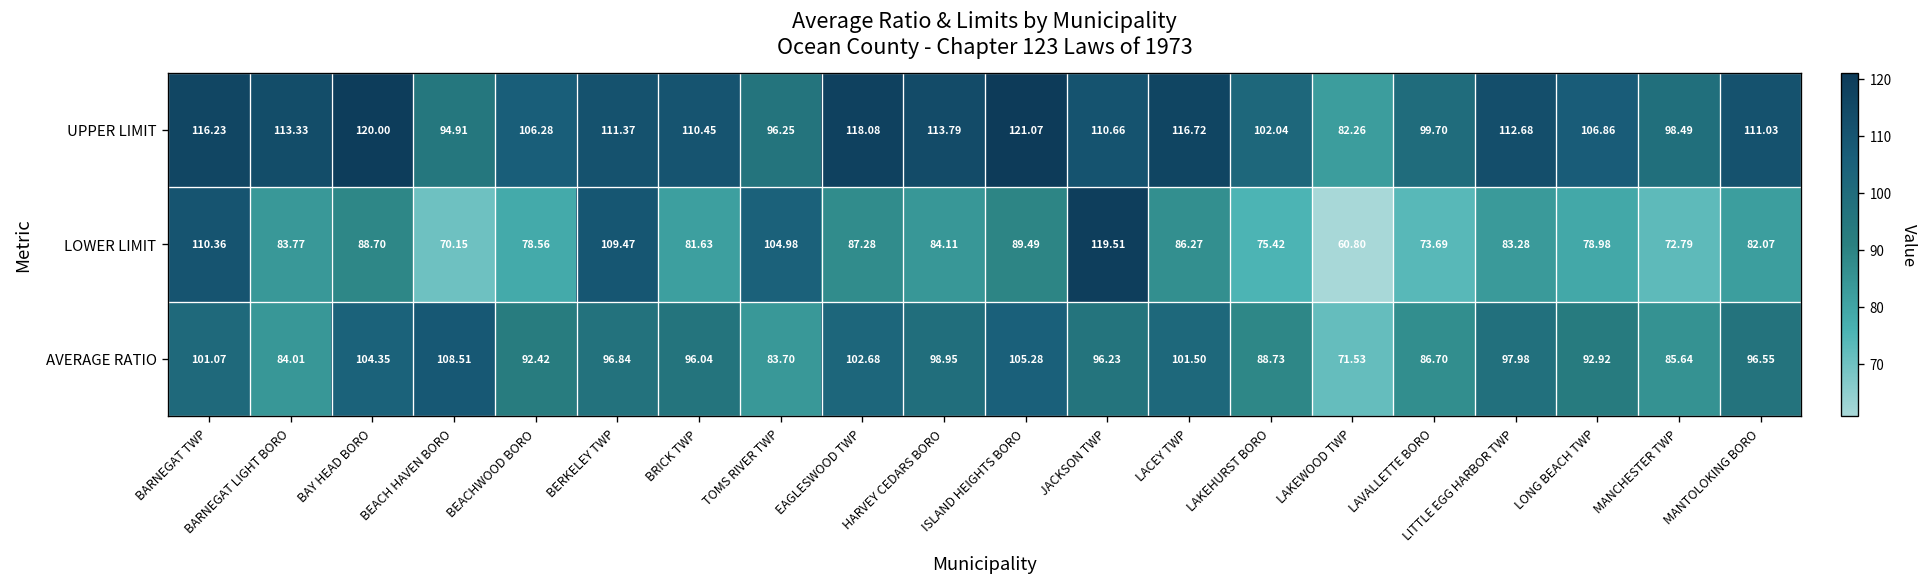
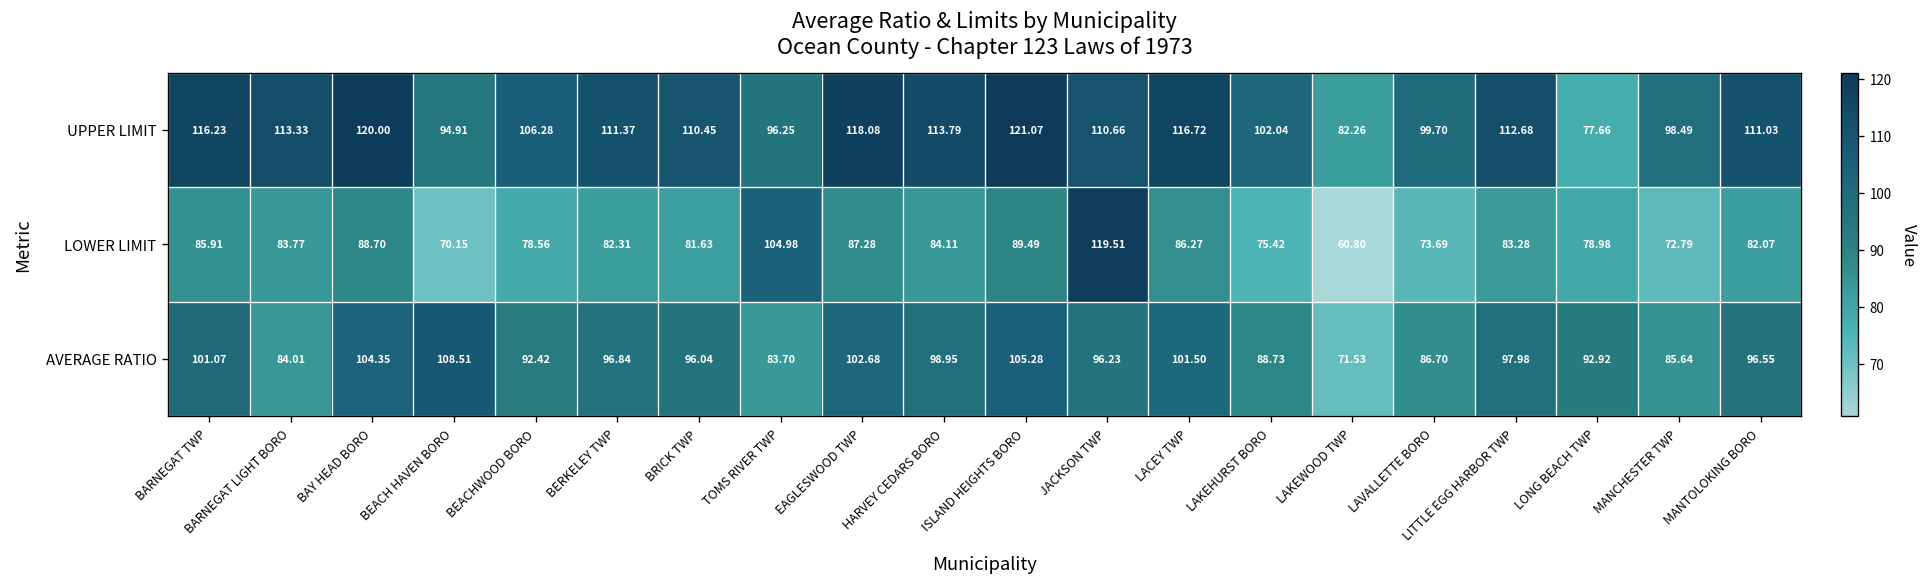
UPPER LIMIT, LONG BEACH TWP: 106.86 -> 77.66
LOWER LIMIT, BARNEGAT TWP: 110.36 -> 85.91
LOWER LIMIT, BERKELEY TWP: 109.47 -> 82.31
